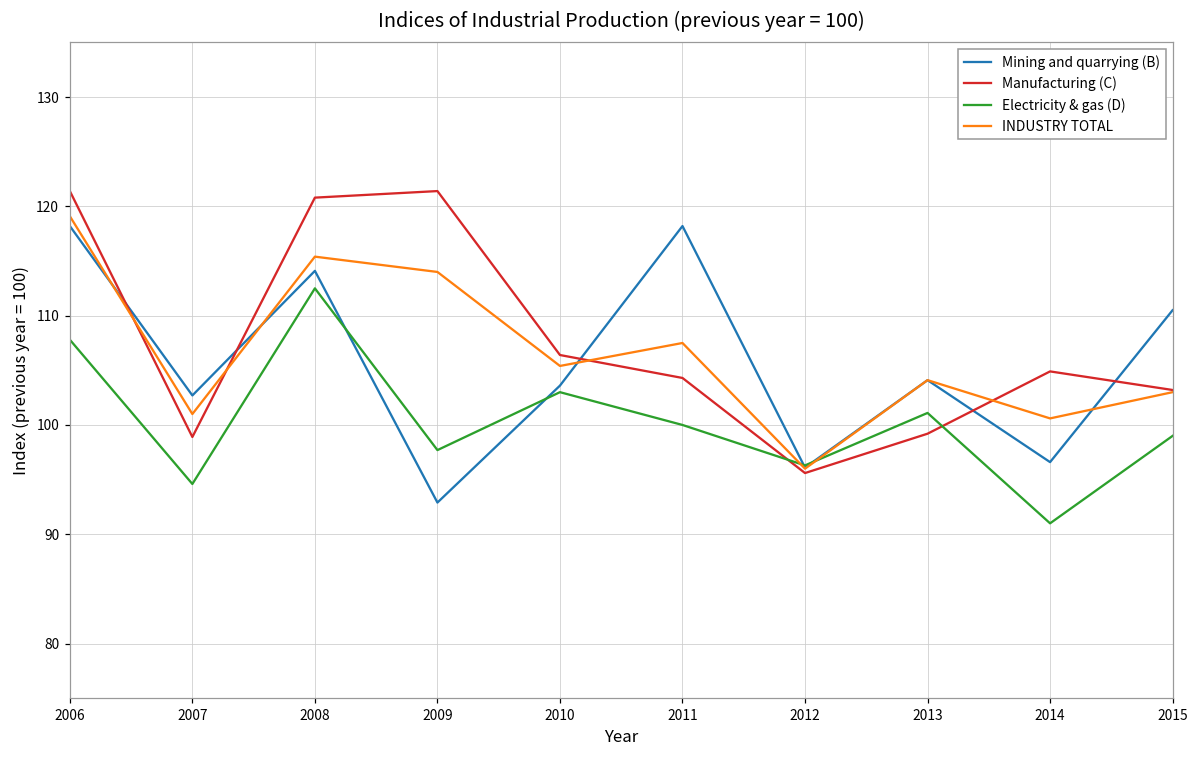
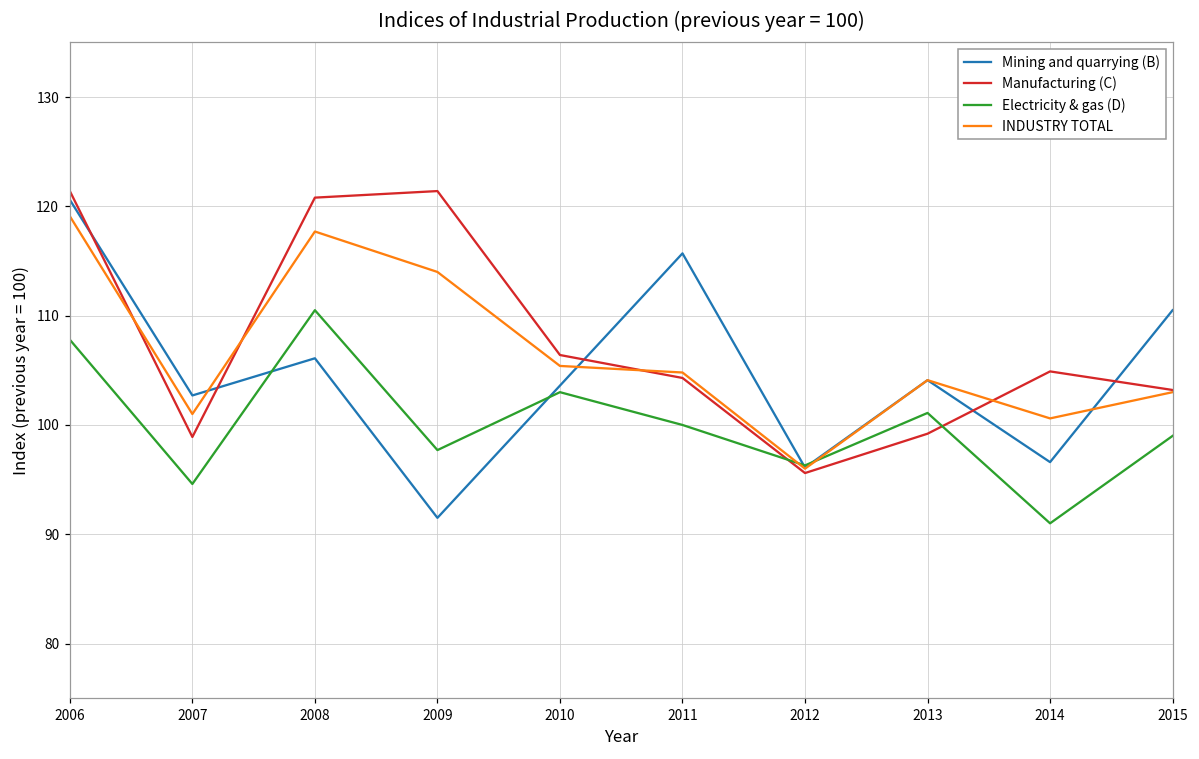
Mining and quarrying (B), 2006: 118 -> 121
Mining and quarrying (B), 2008: 114 -> 106
Electricity & gas (D), 2008: 113 -> 111
INDUSTRY TOTAL, 2008: 115 -> 118
Mining and quarrying (B), 2009: 93 -> 92
Mining and quarrying (B), 2011: 118 -> 116
INDUSTRY TOTAL, 2011: 108 -> 105
